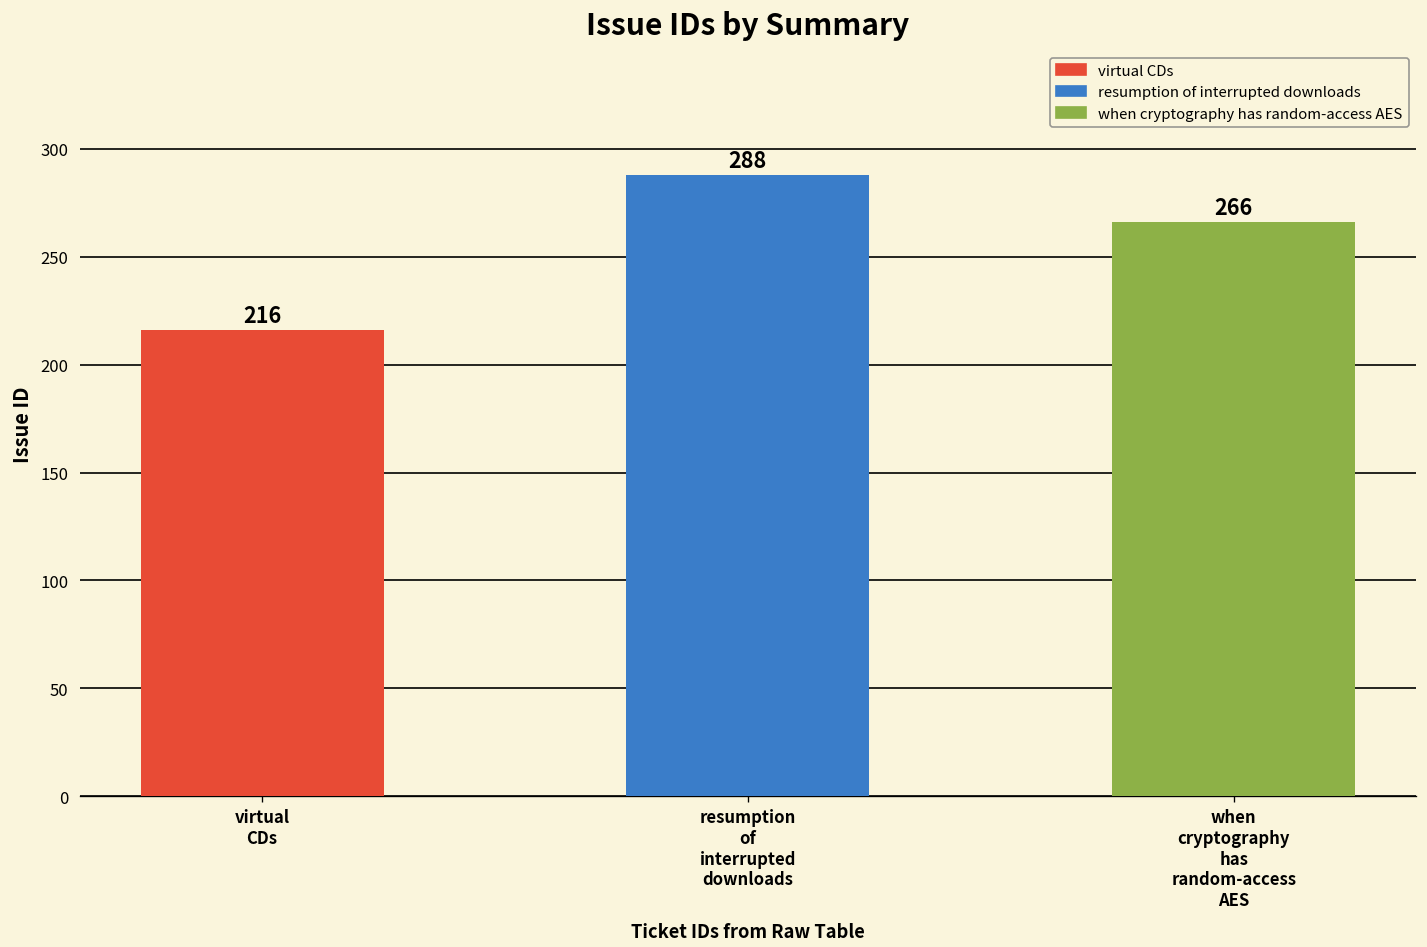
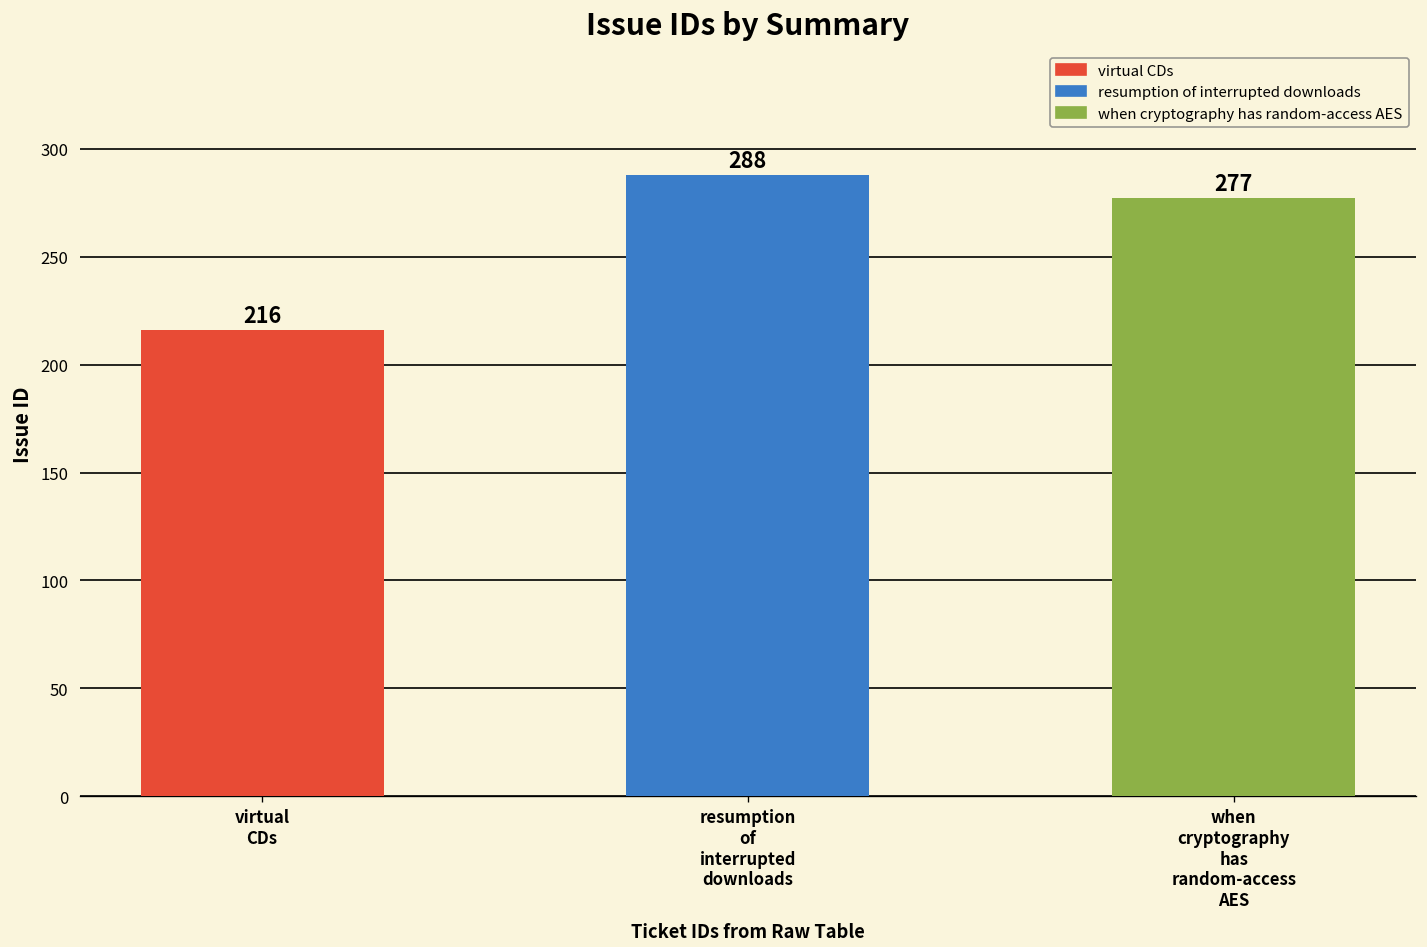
when cryptography has random-access AES: 266 -> 277
